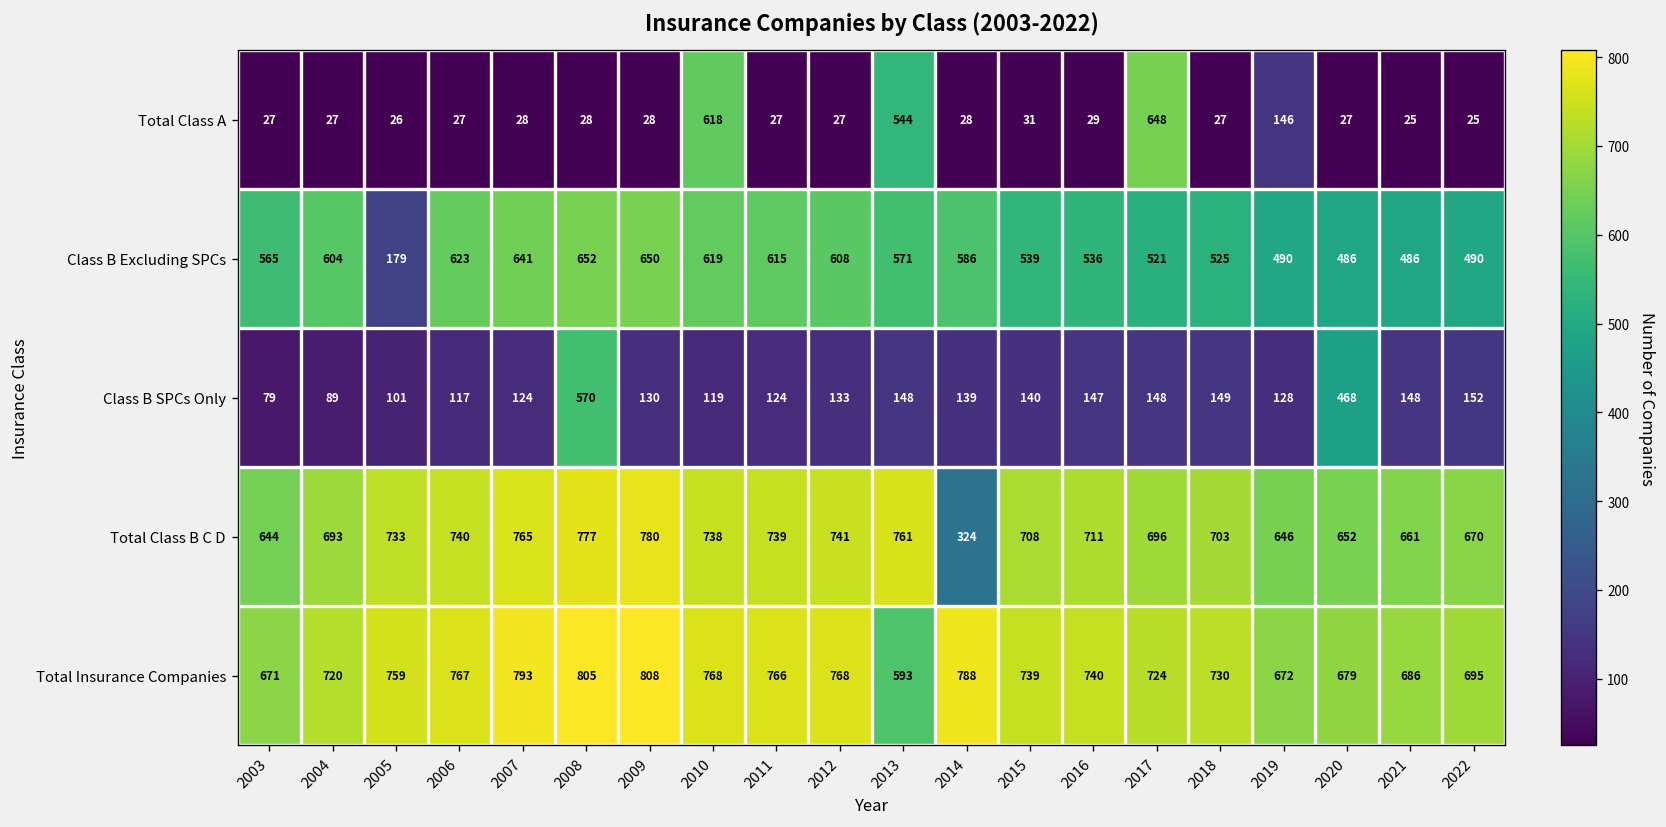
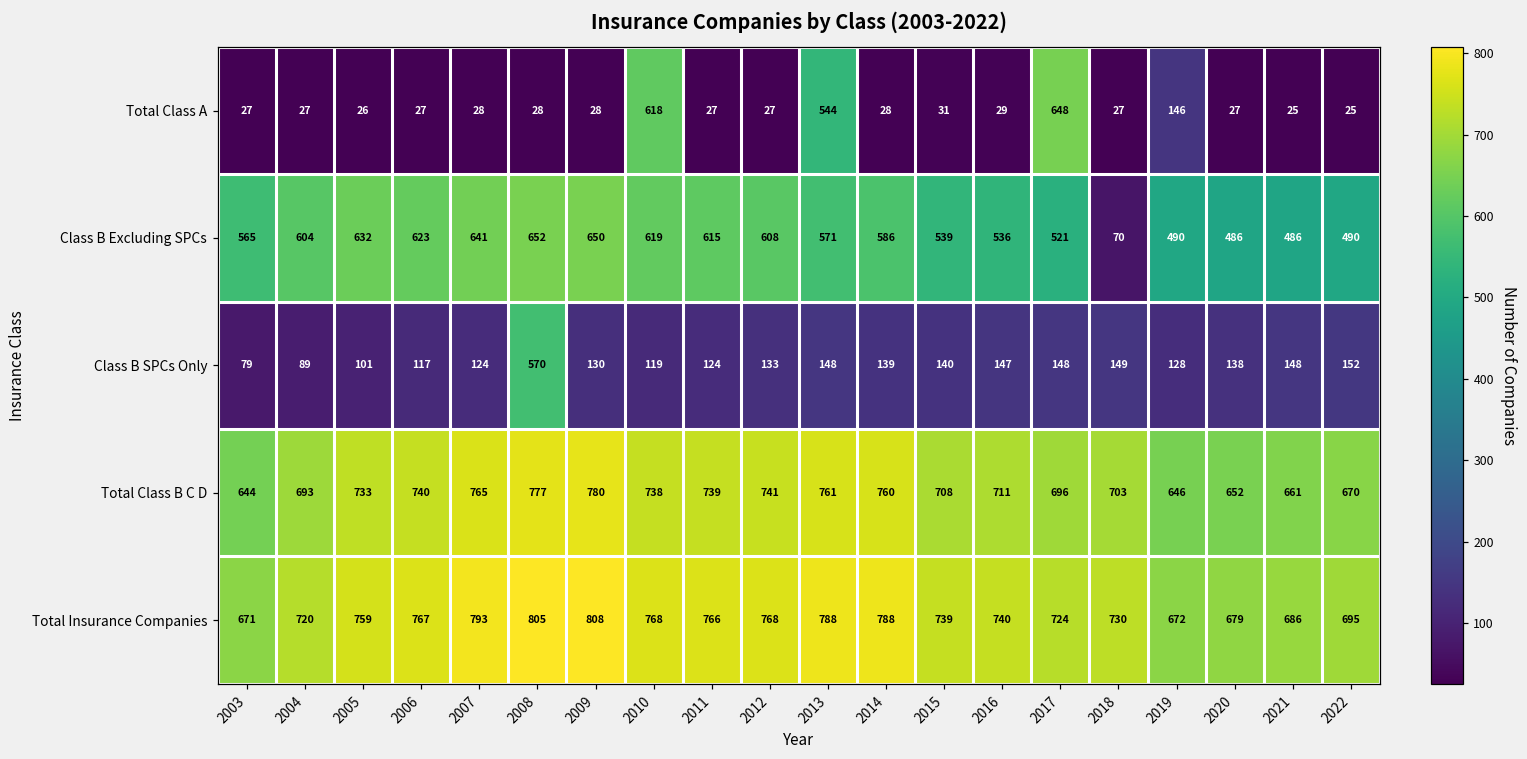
Class B Excluding SPCs, 2005: 179 -> 632
Class B Excluding SPCs, 2018: 525 -> 70
Class B SPCs Only, 2020: 468 -> 138
Total Class B C D, 2014: 324 -> 760
Total Insurance Companies, 2013: 593 -> 788
